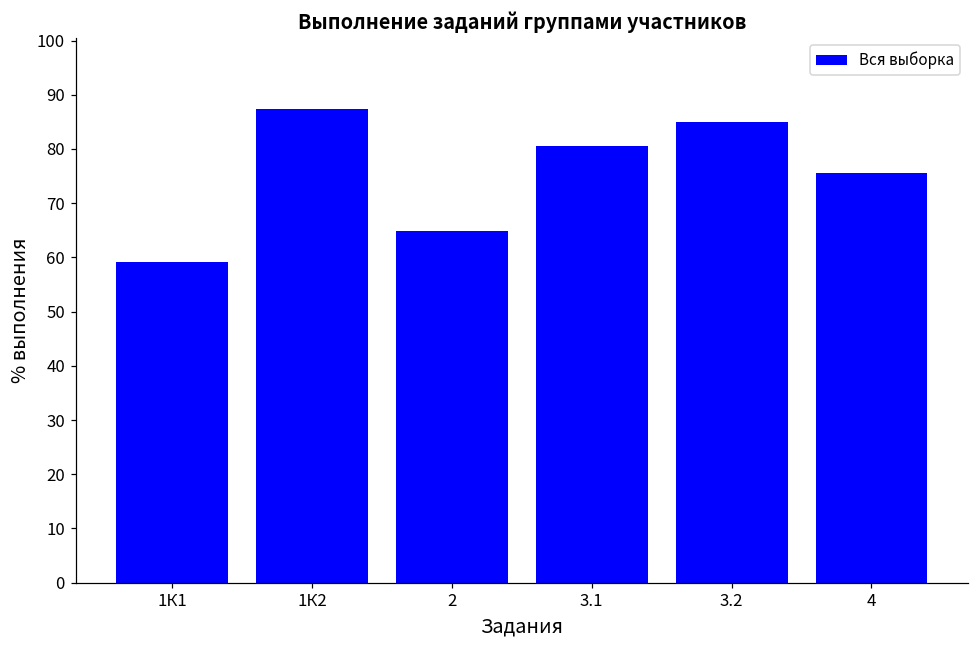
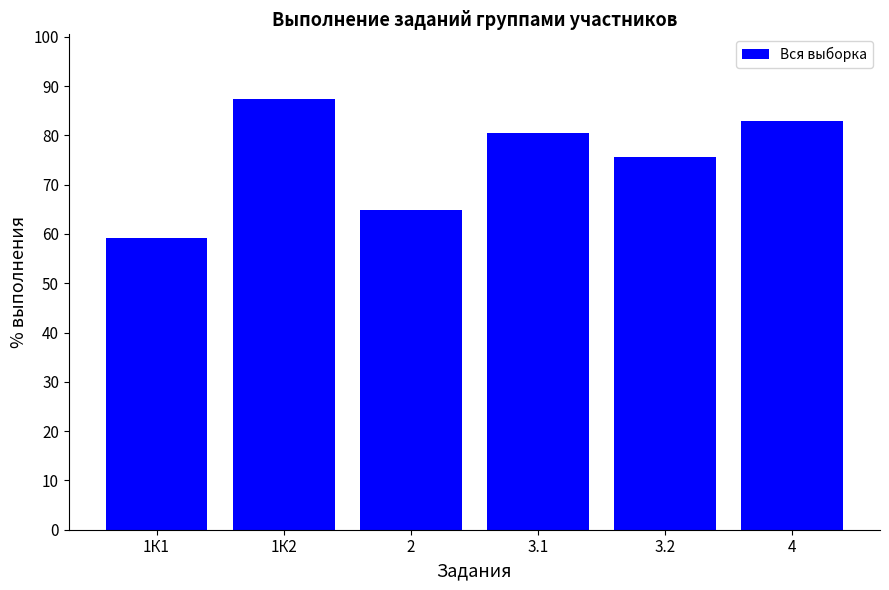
3.2: 85 -> 76
4: 76 -> 83
